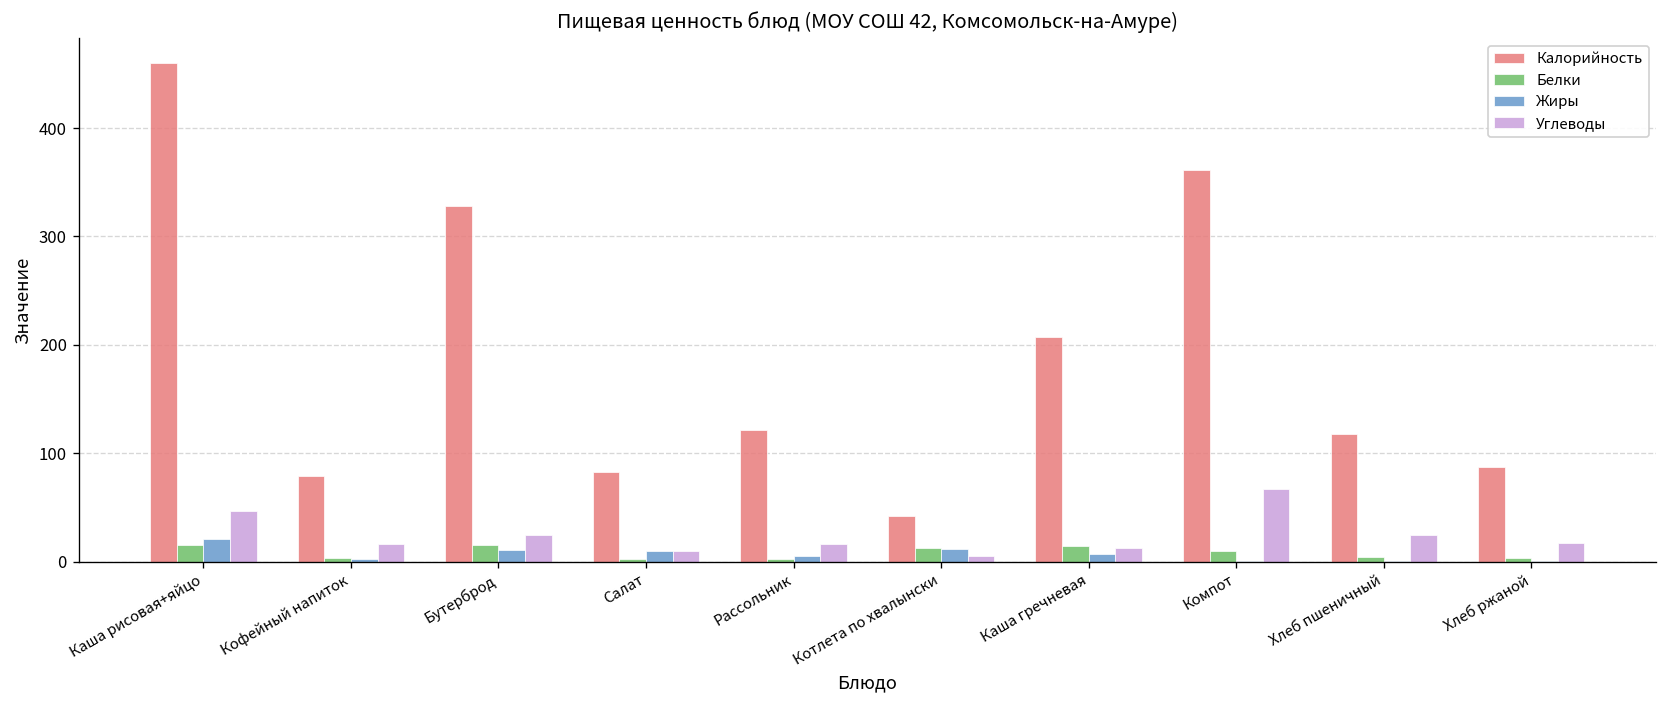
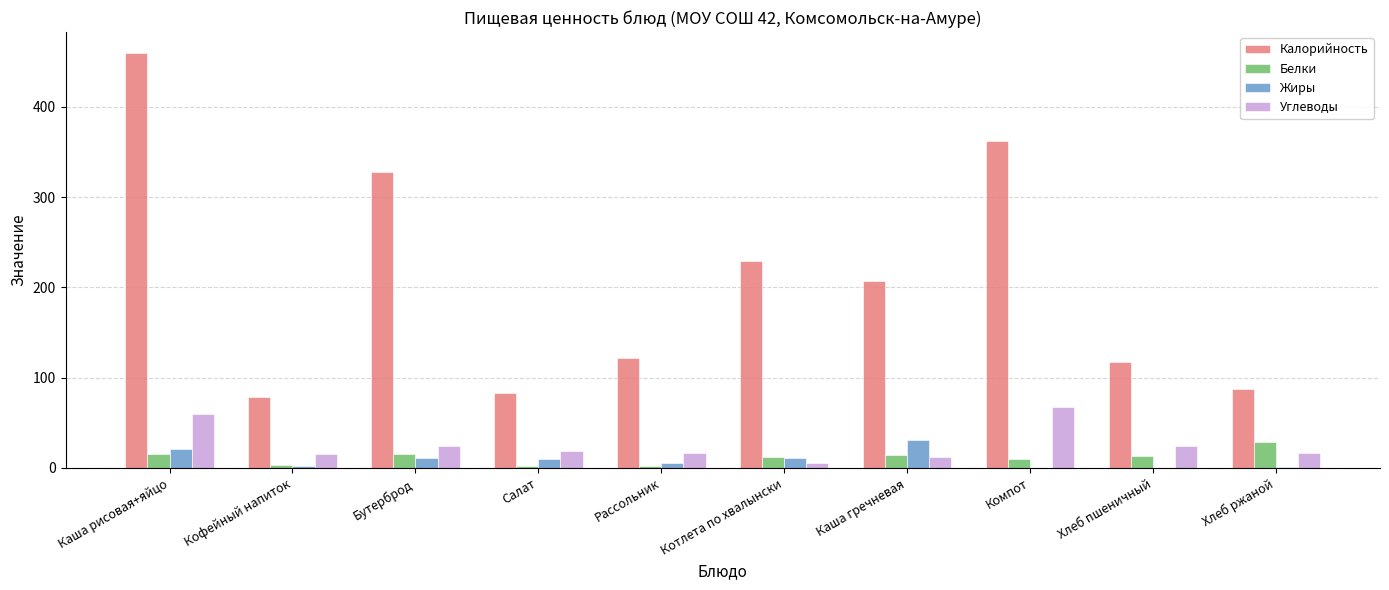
Углеводы, Каша рисовая+яйцо: 50 -> 60
Углеводы, Салат: 10 -> 20
Калорийность, Котлета по хвалынски: 40 -> 230
Жиры, Каша гречневая: 10 -> 30
Белки, Хлеб пшеничный: 0 -> 10
Белки, Хлеб ржаной: 0 -> 30
